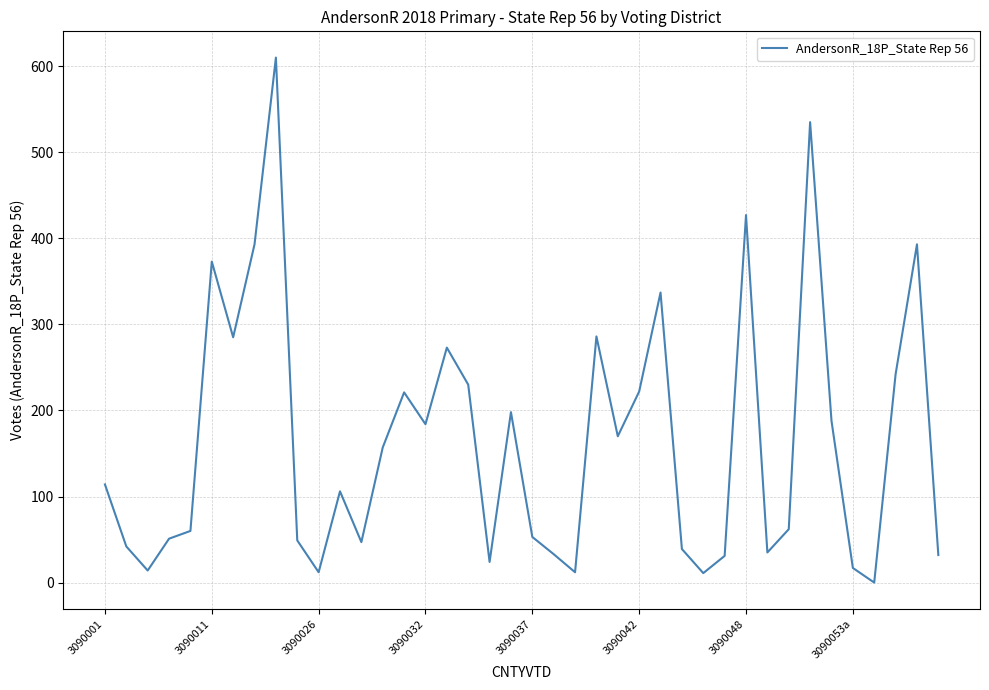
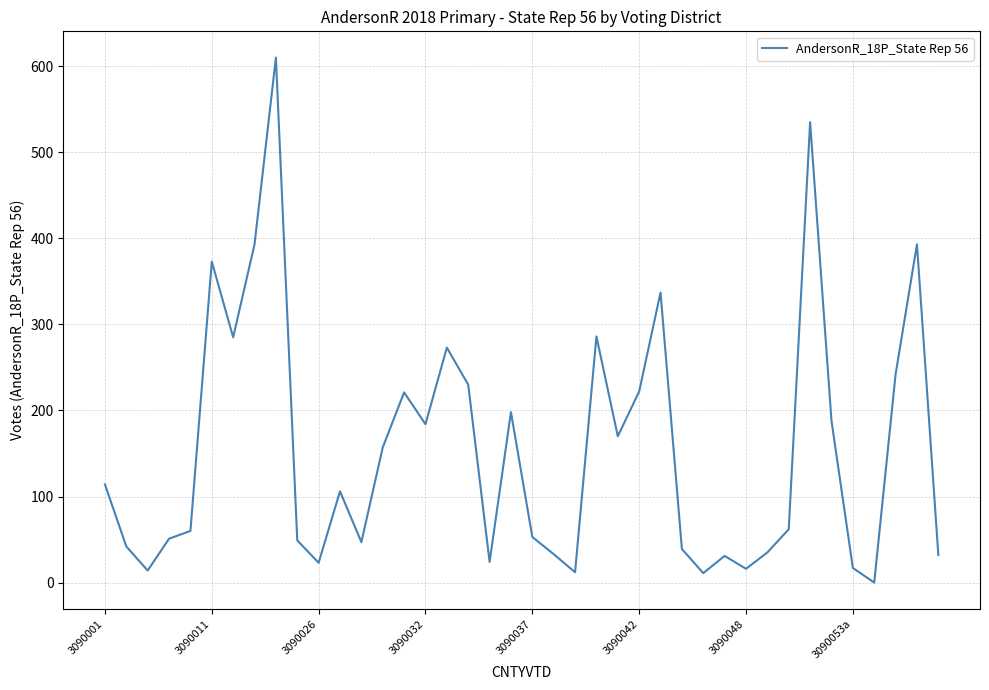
3090026: 10 -> 20
3090048: 430 -> 20
